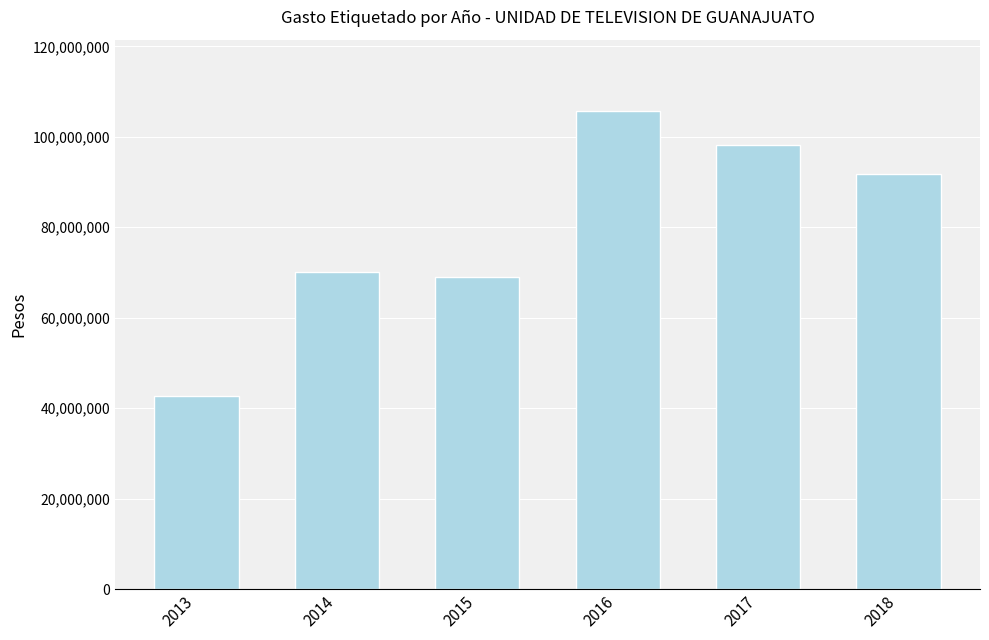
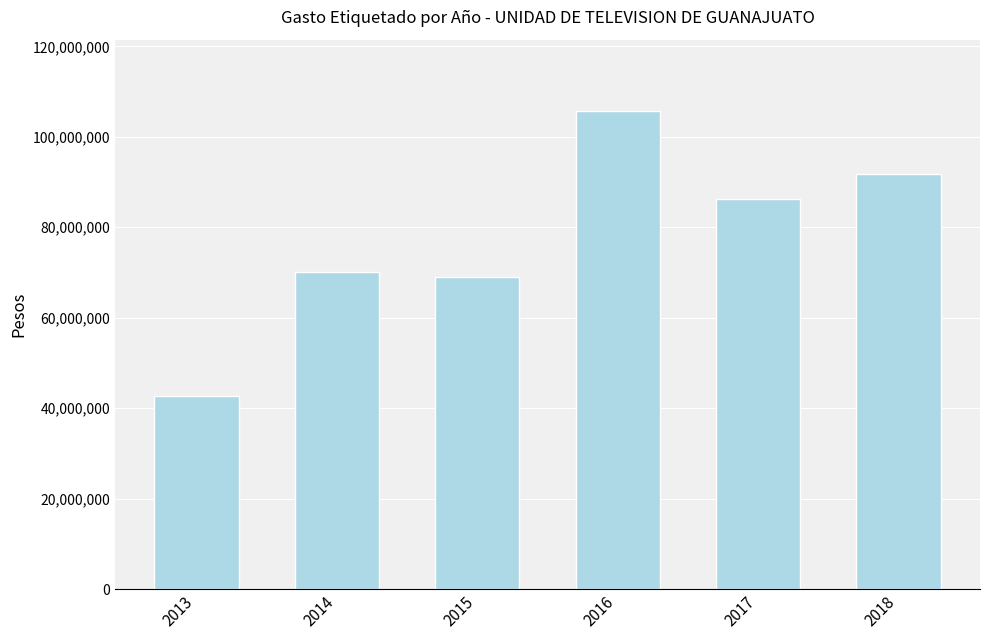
2017: 98,000,000 -> 86,000,000
